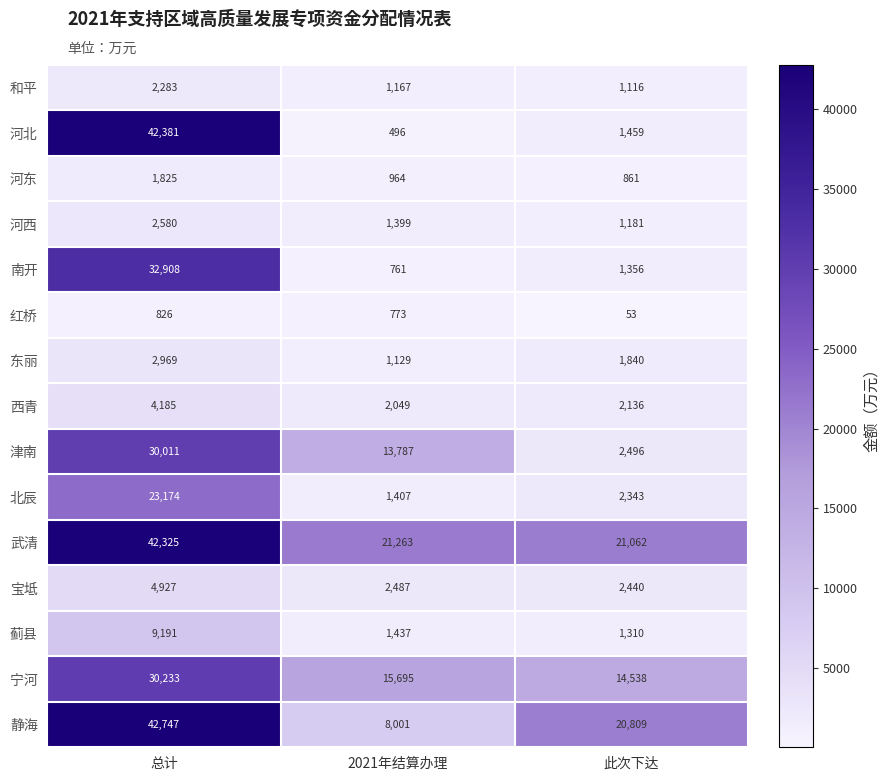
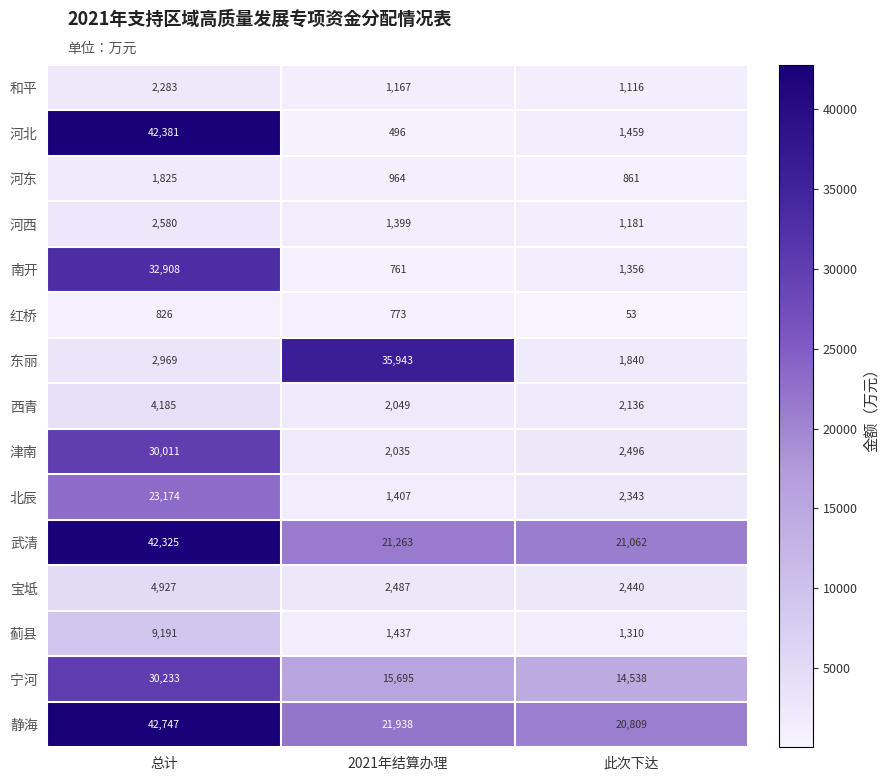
东丽, 2021年结算办理: 1,129 -> 35,943
津南, 2021年结算办理: 13,787 -> 2,035
静海, 2021年结算办理: 8,001 -> 21,938
